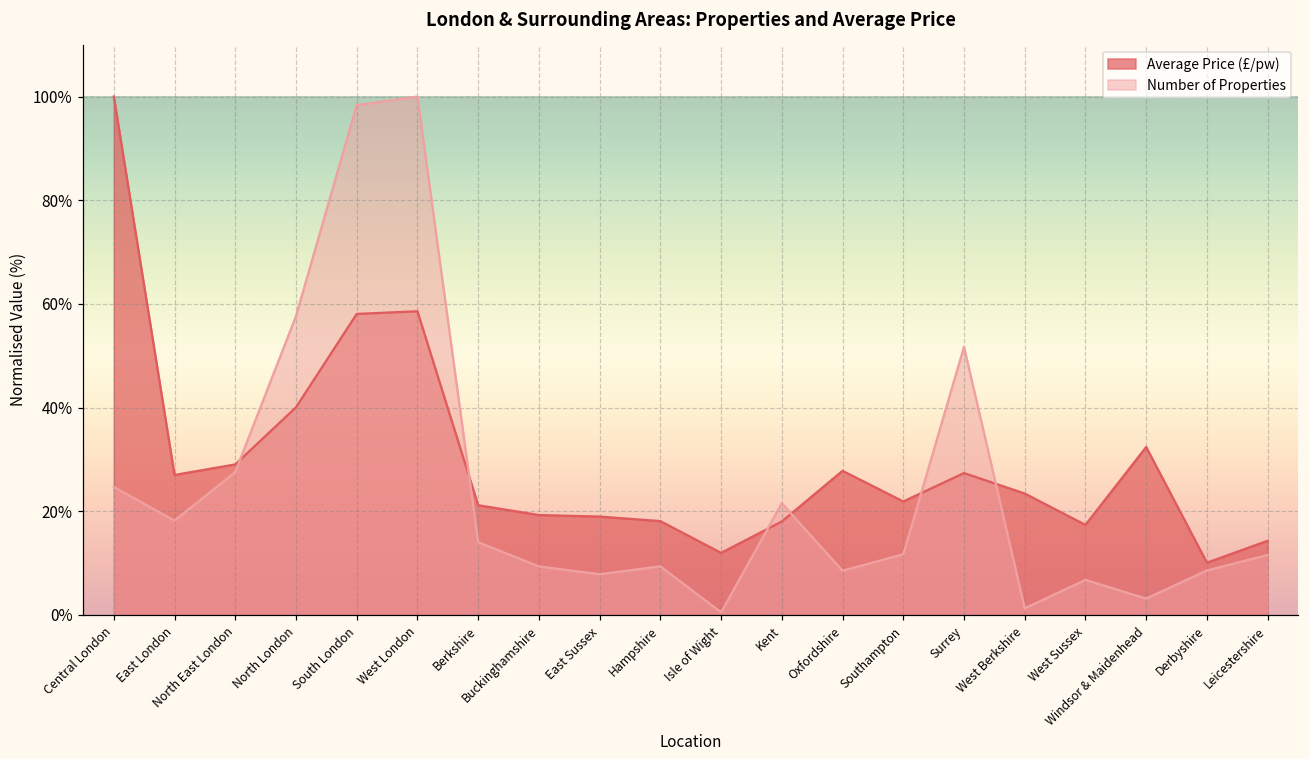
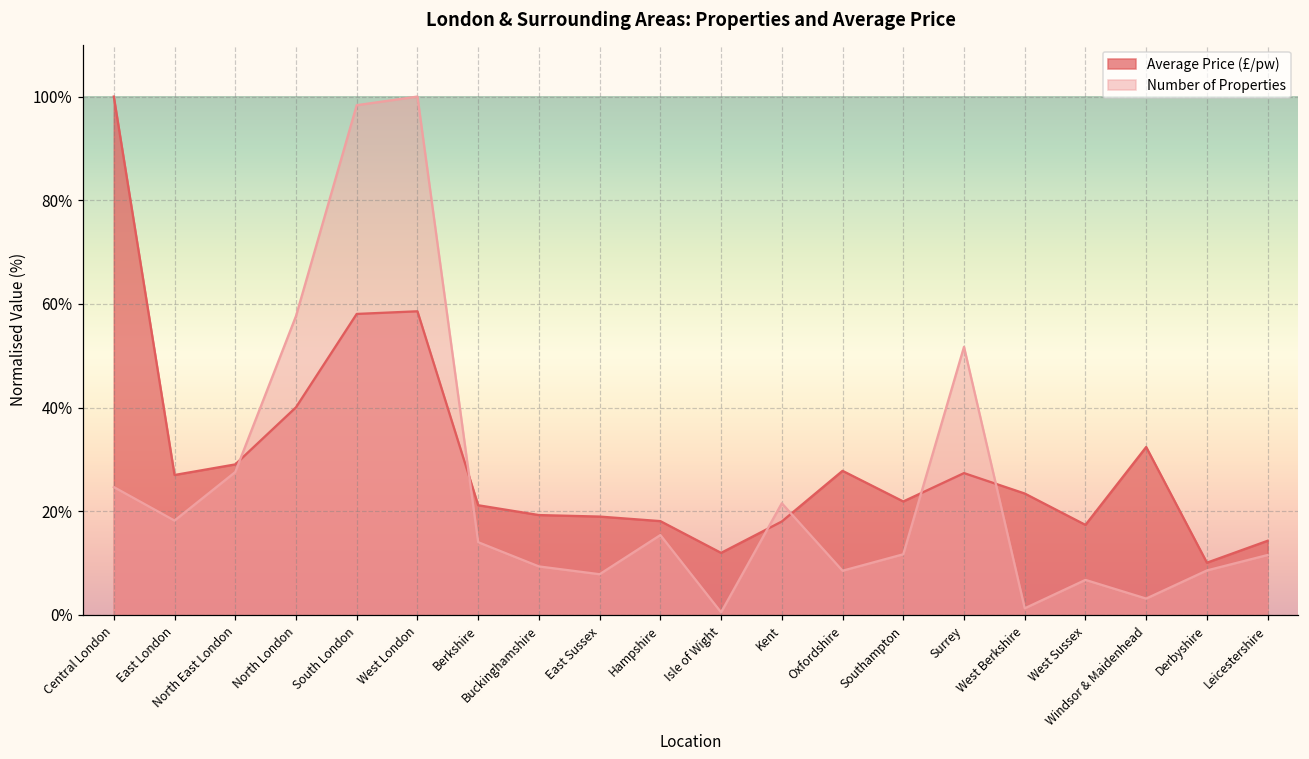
Number of Properties, Hampshire: 9% -> 15%
